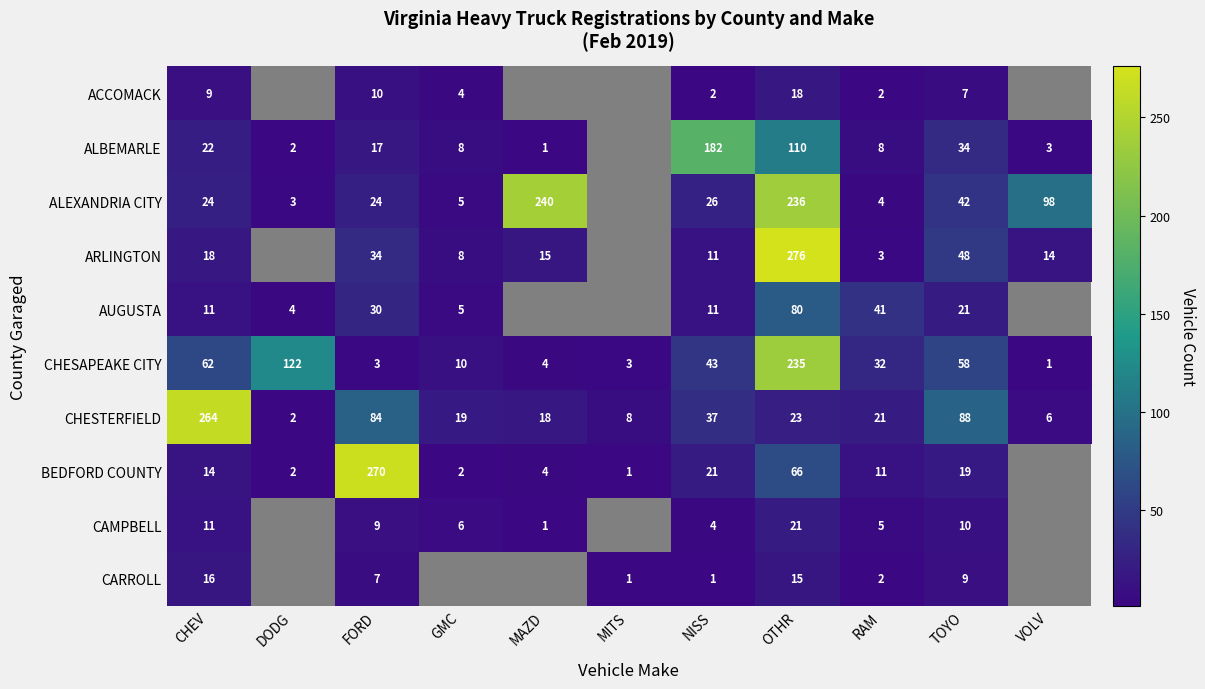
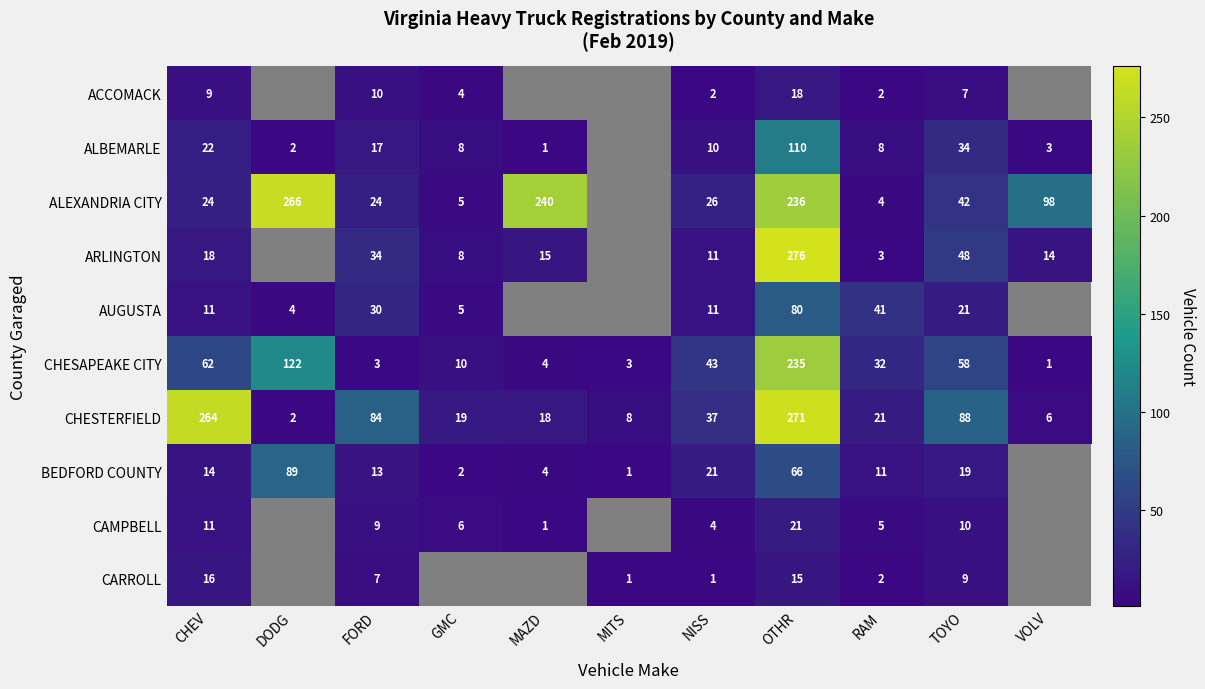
ALBEMARLE, NISS: 182 -> 10
ALEXANDRIA CITY, DODG: 3 -> 266
CHESTERFIELD, OTHR: 23 -> 271
BEDFORD COUNTY, DODG: 2 -> 89
BEDFORD COUNTY, FORD: 270 -> 13
